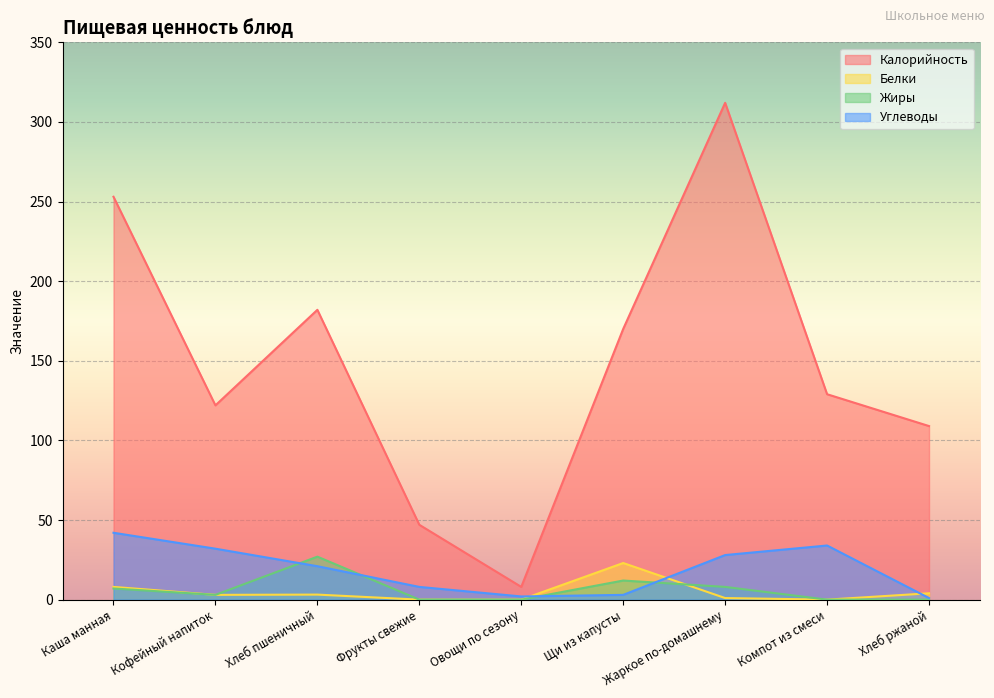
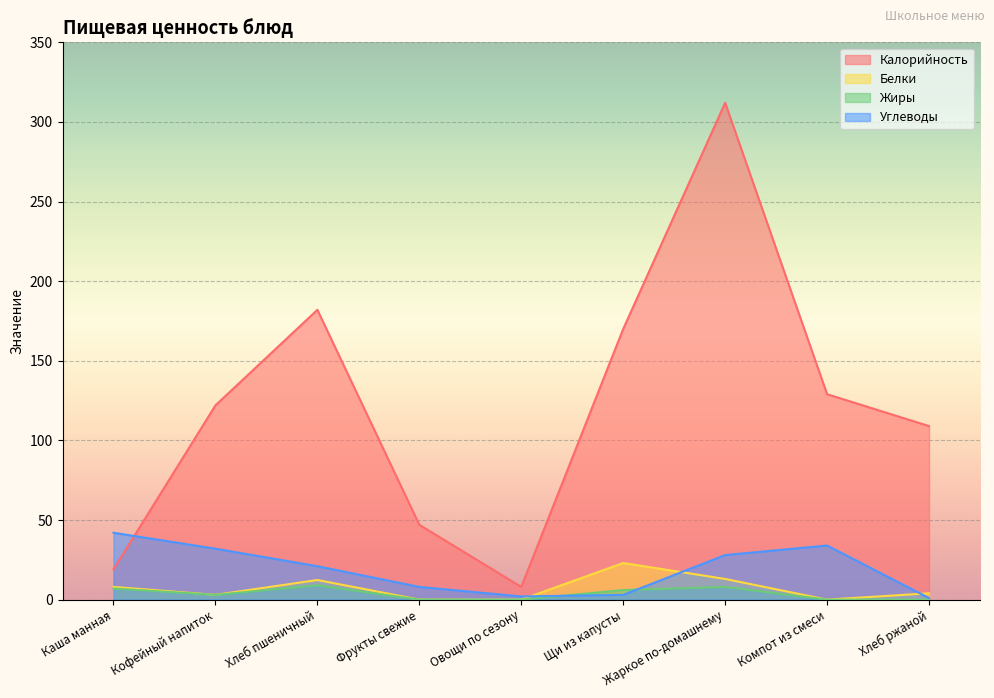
Калорийность, Каша манная: 253 -> 19
Белки, Хлеб пшеничный: 3 -> 12
Жиры, Хлеб пшеничный: 27 -> 9
Жиры, Щи из капусты: 12 -> 6
Белки, Жаркое по-домашнему: 1 -> 13
